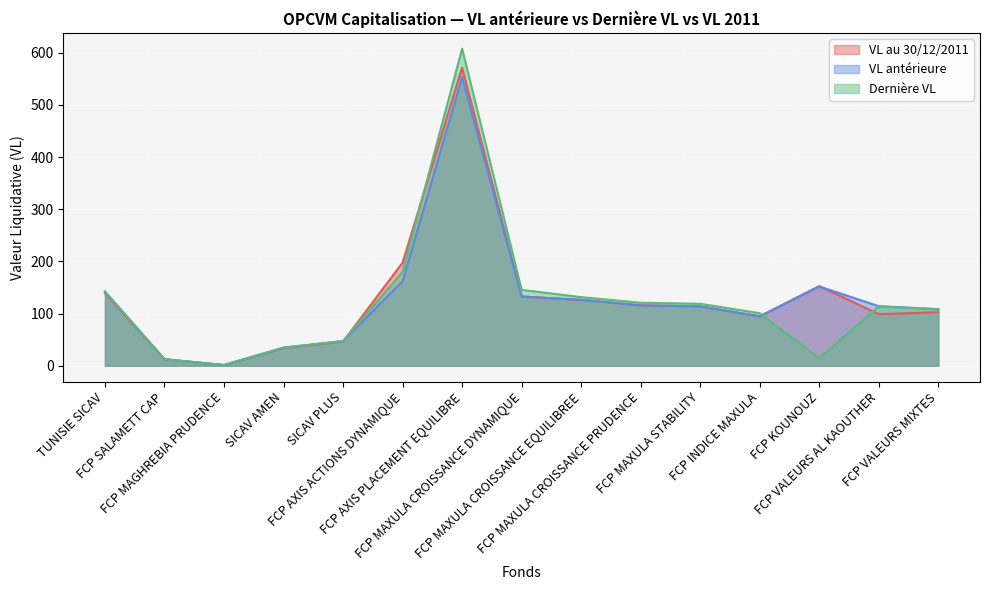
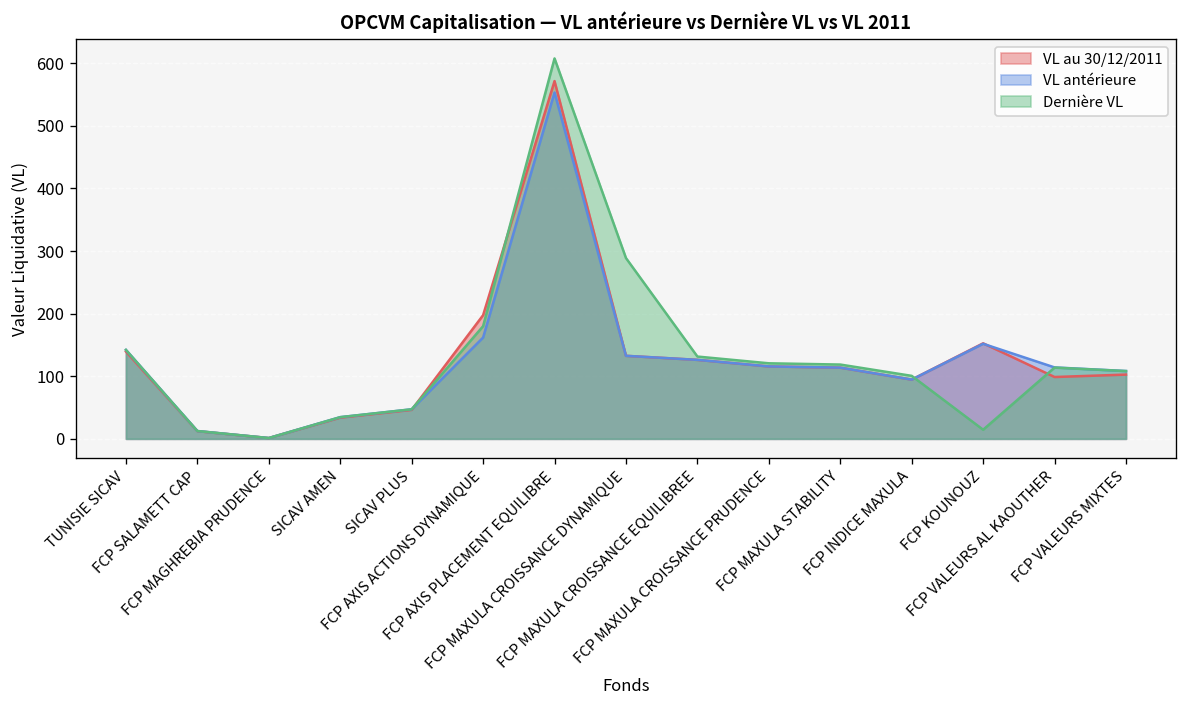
Dernière VL, FCP MAXULA CROISSANCE DYNAMIQUE: 150 -> 290
